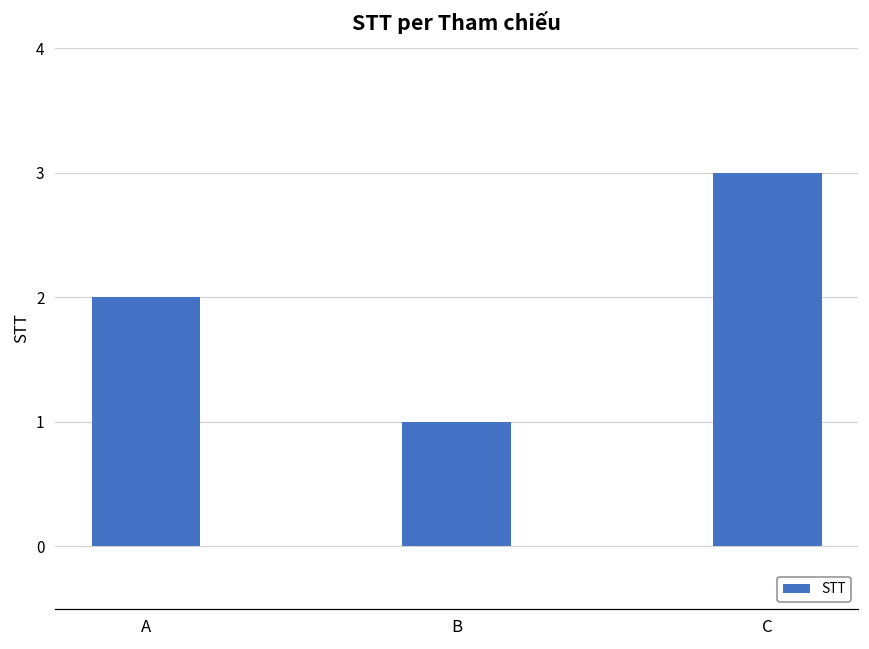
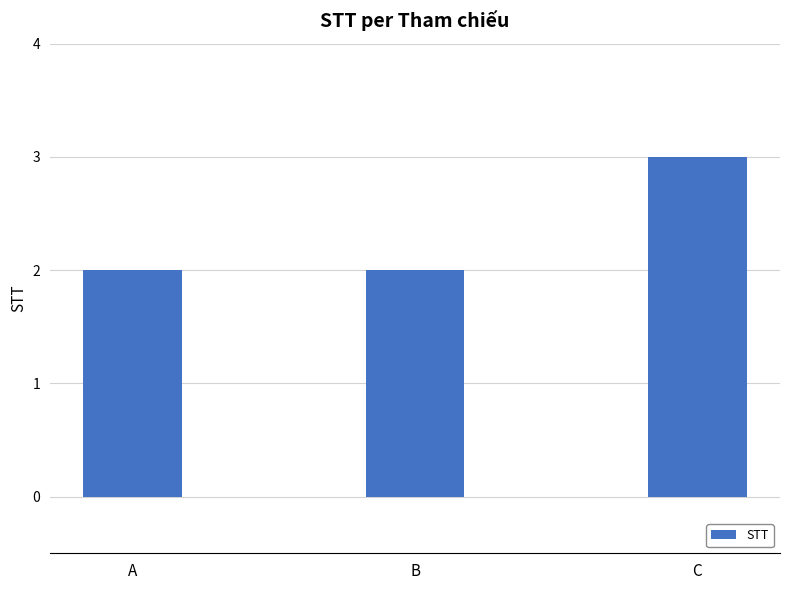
B: 1 -> 2
